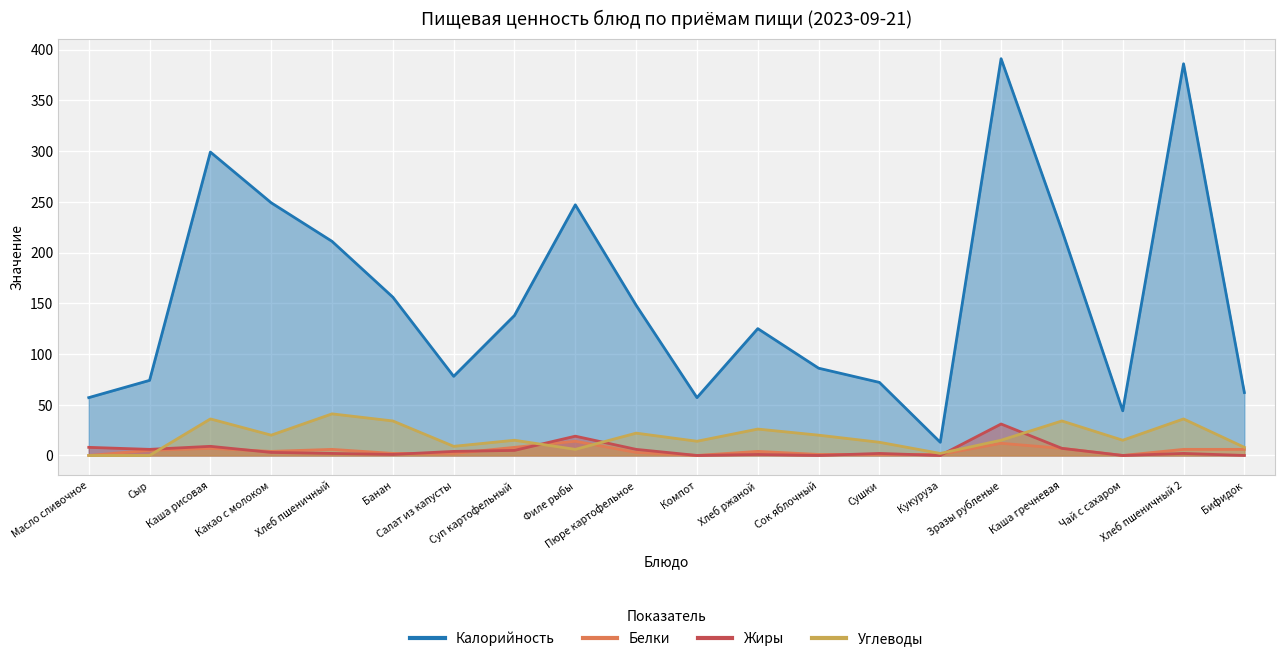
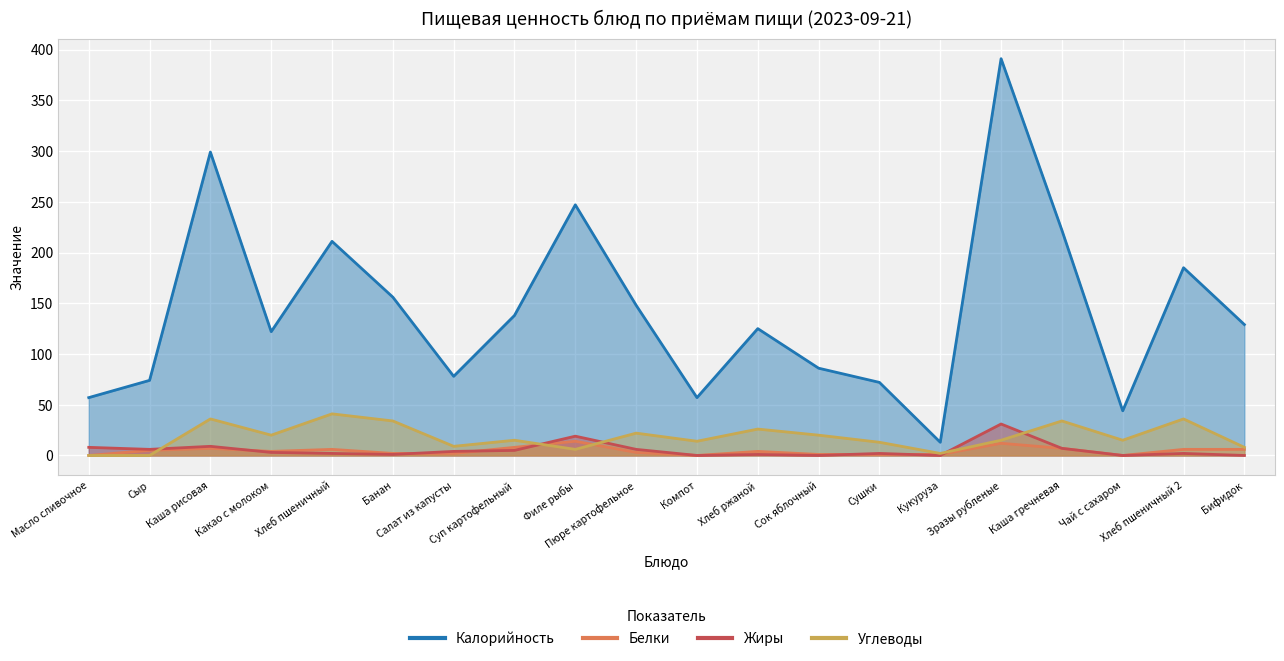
Калорийность, Какао с молоком: 249 -> 122
Калорийность, Хлеб пшеничный 2: 386 -> 185
Калорийность, Бифидок: 62 -> 129
